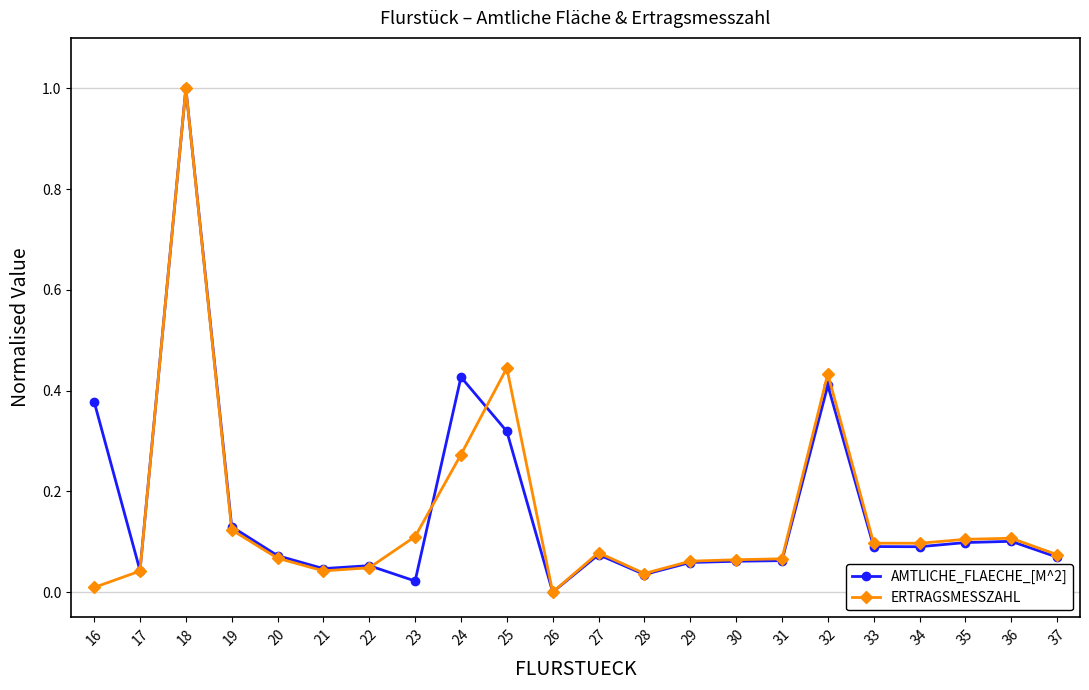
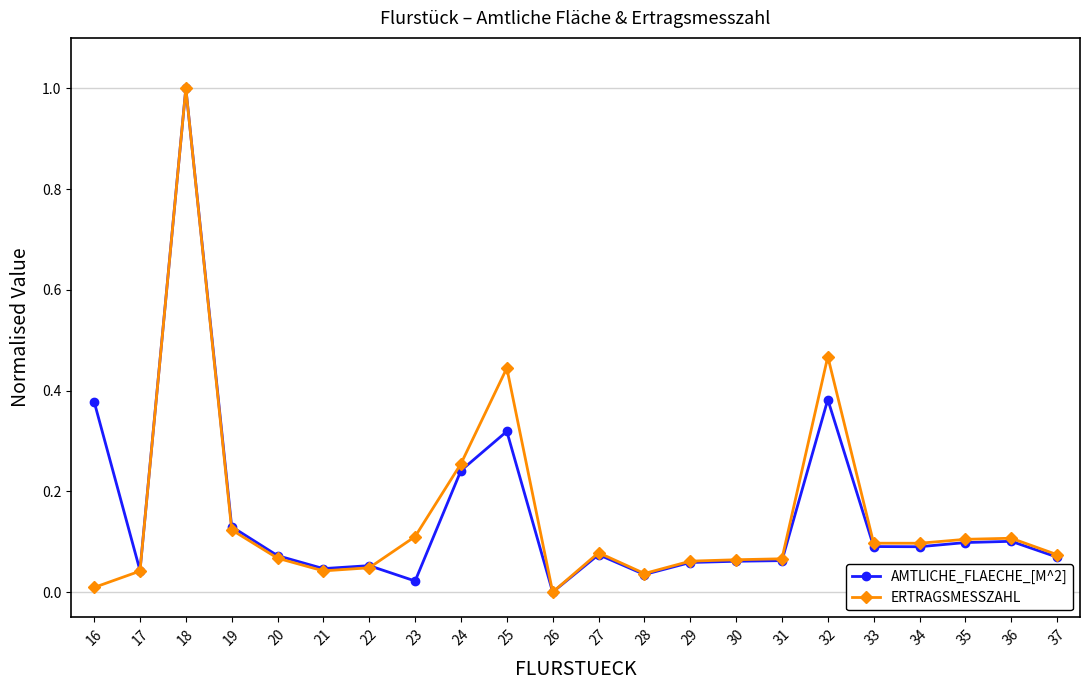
AMTLICHE_FLAECHE_[M^2], 24: 0.43 -> 0.24
ERTRAGSMESSZAHL, 24: 0.27 -> 0.25
AMTLICHE_FLAECHE_[M^2], 32: 0.41 -> 0.38
ERTRAGSMESSZAHL, 32: 0.43 -> 0.47
